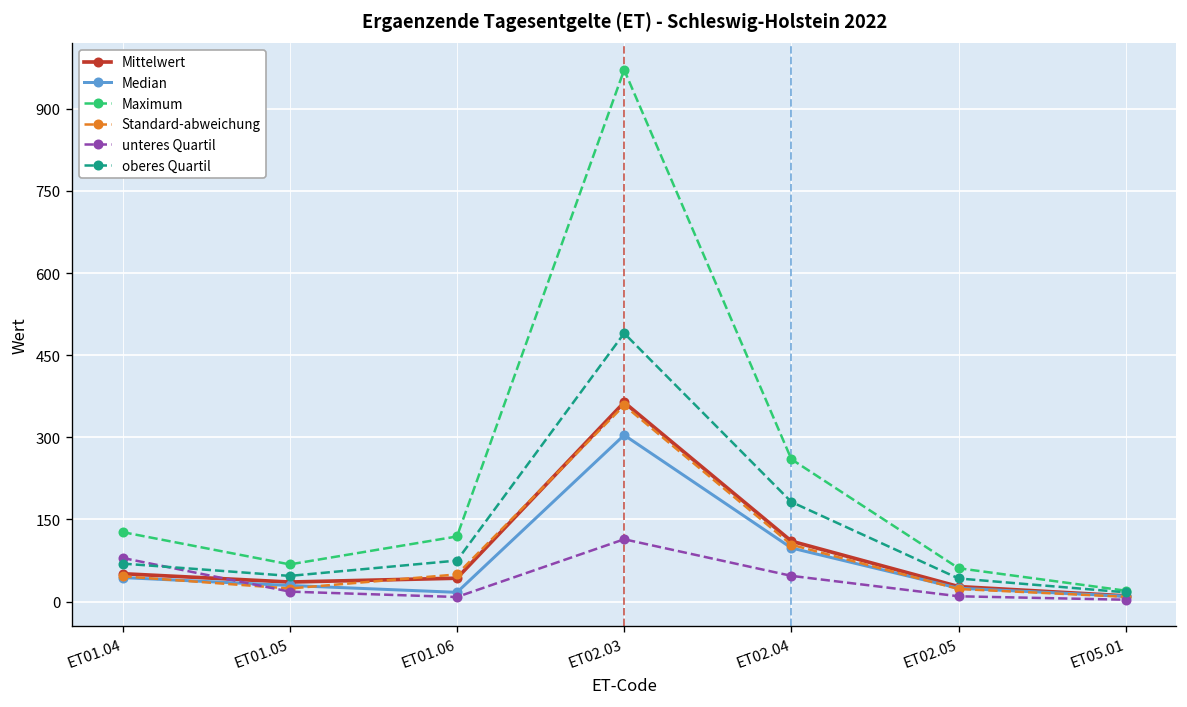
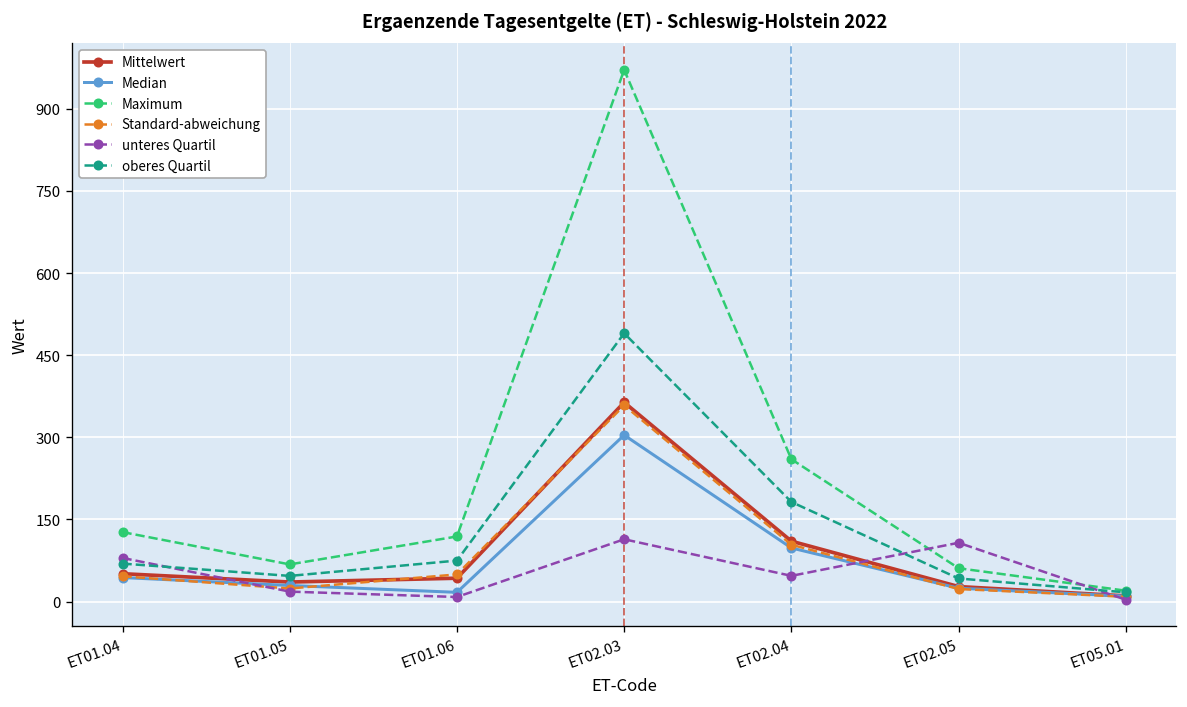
unteres Quartil, ET02.05: 10 -> 110
